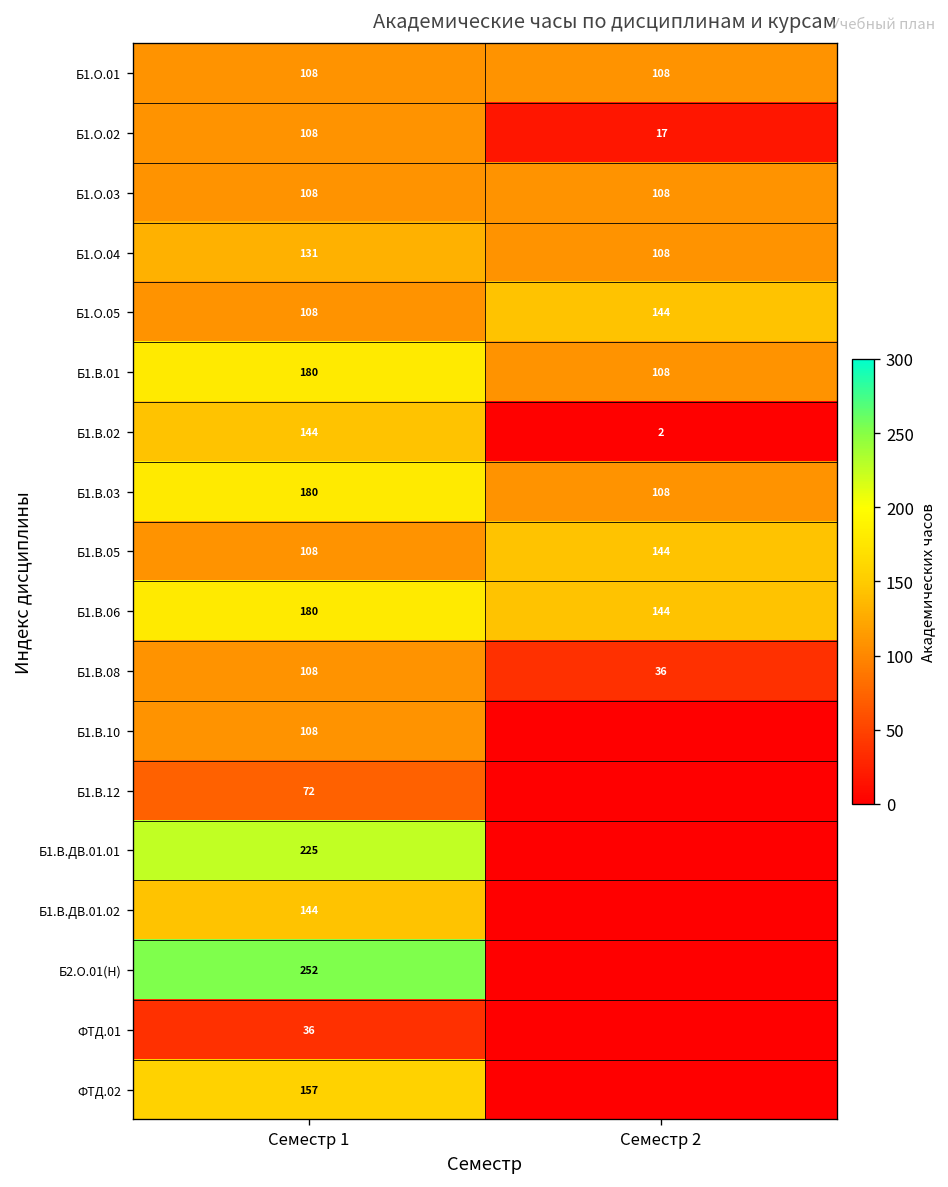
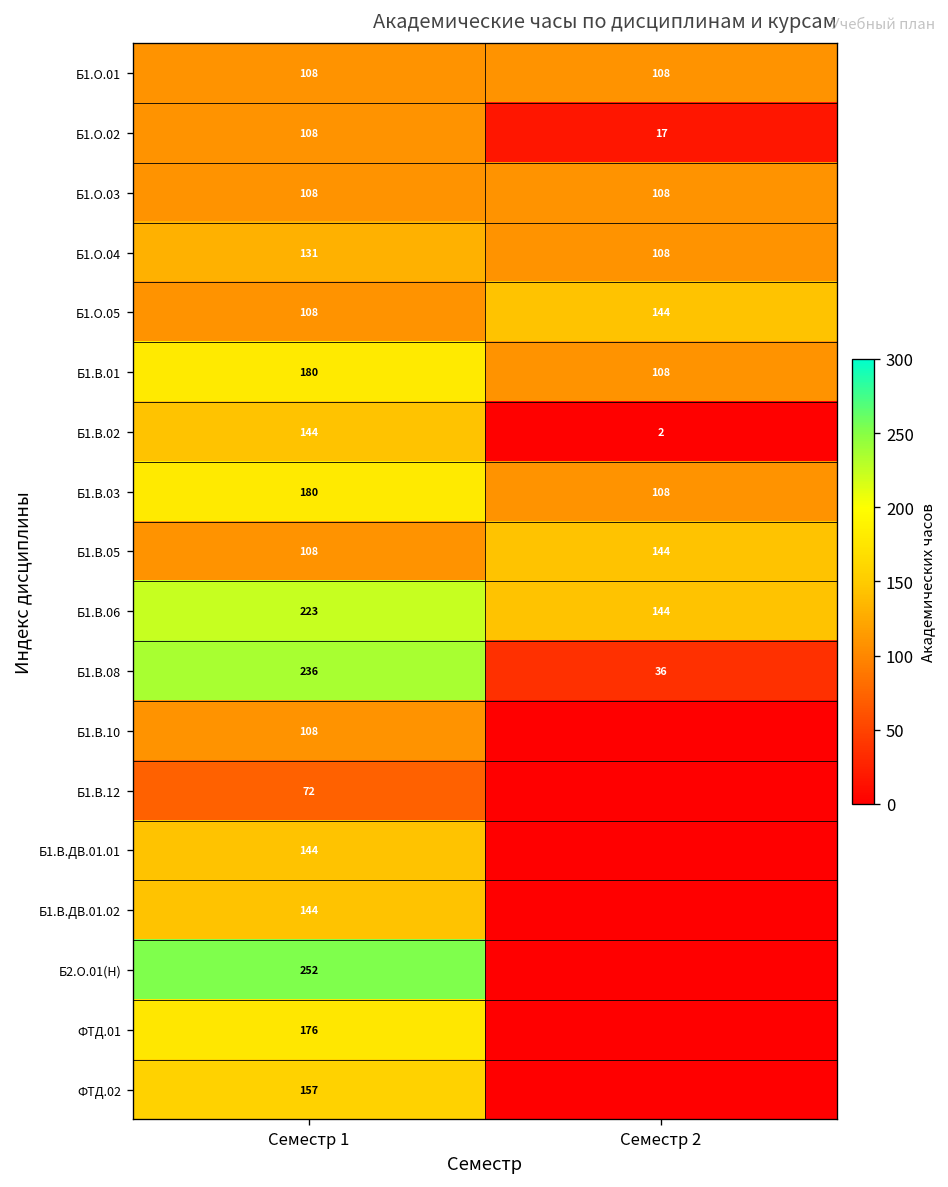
Б1.В.06, Семестр 1: 180 -> 223
Б1.В.08, Семестр 1: 108 -> 236
Б1.В.ДВ.01.01, Семестр 1: 225 -> 144
ФТД.01, Семестр 1: 36 -> 176
